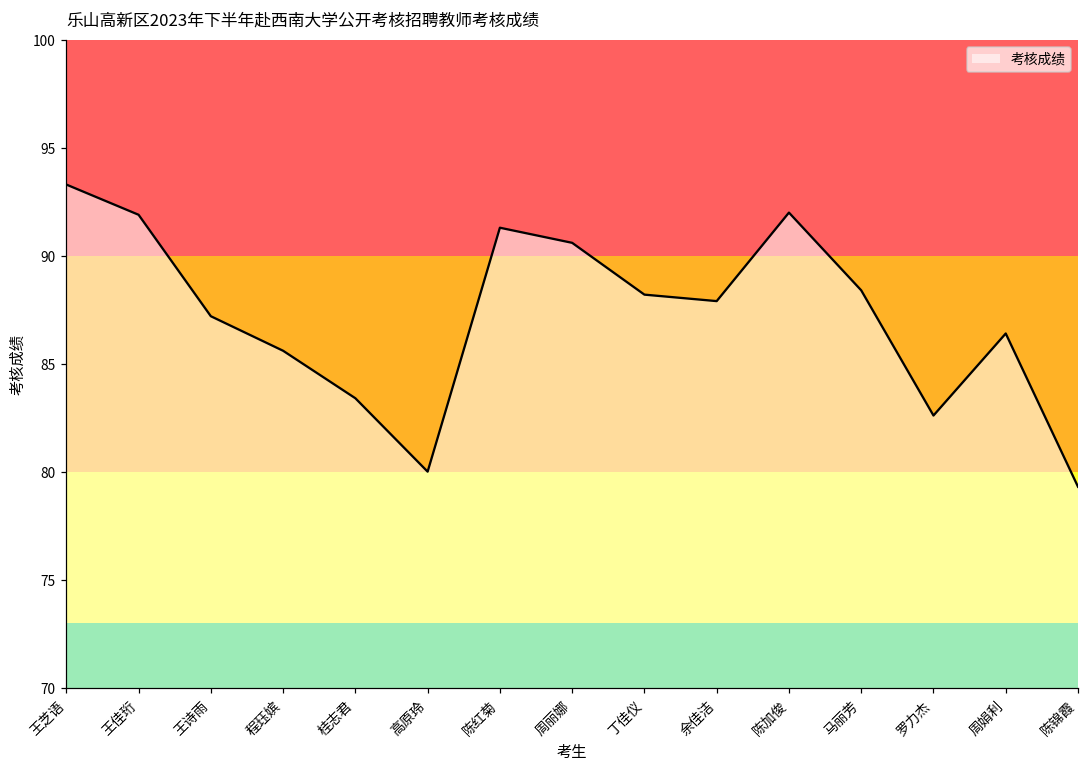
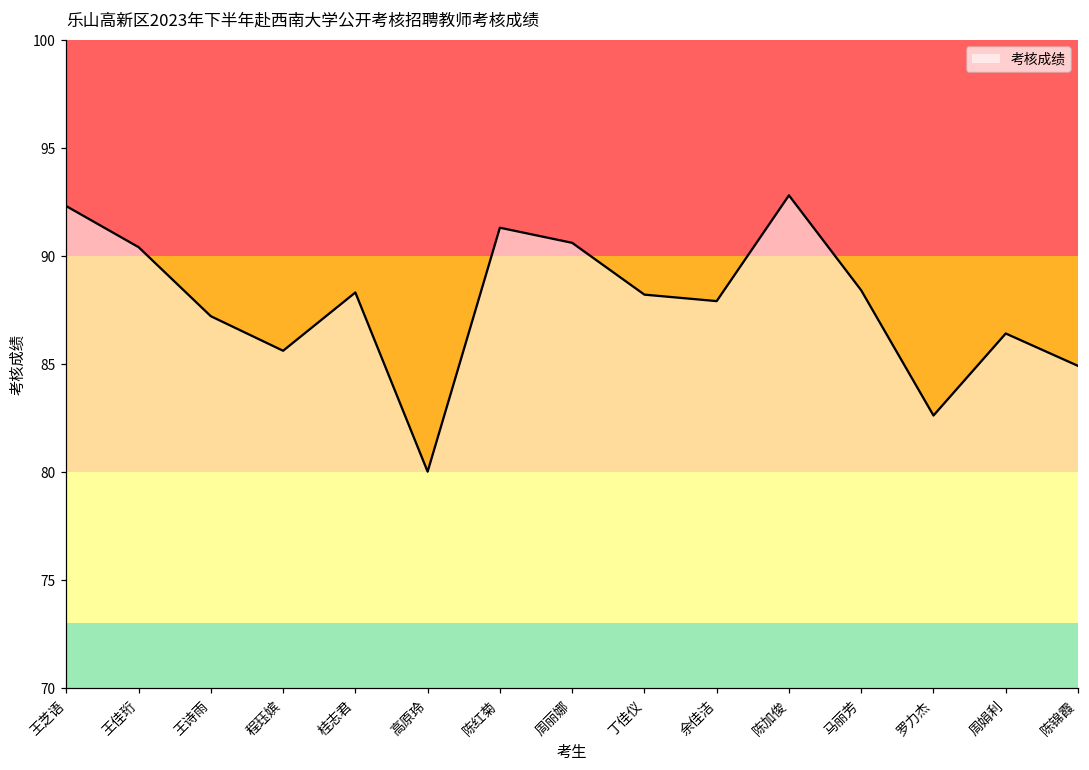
考核成绩, 王芝语: 93.3 -> 92.3
考核成绩, 王佳珩: 91.9 -> 90.4
考核成绩, 桂志君: 83.4 -> 88.3
考核成绩, 陈加俊: 92.0 -> 92.8
考核成绩, 陈锦霞: 79.3 -> 84.9
